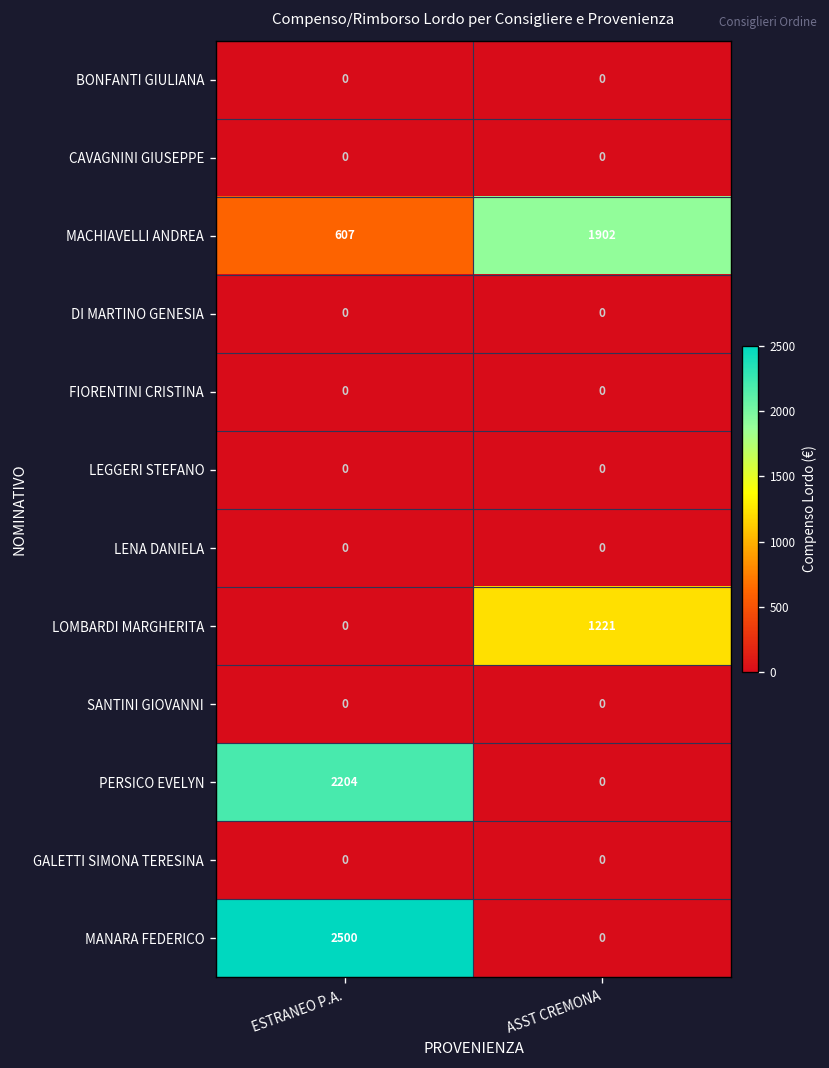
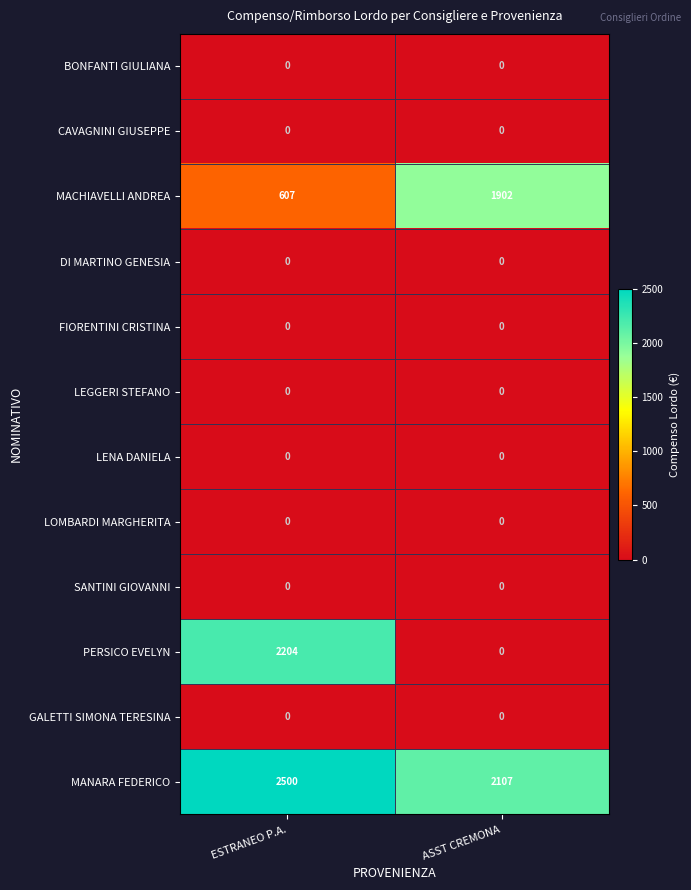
LOMBARDI MARGHERITA, ASST CREMONA: 1221 -> 0
MANARA FEDERICO, ASST CREMONA: 0 -> 2107
